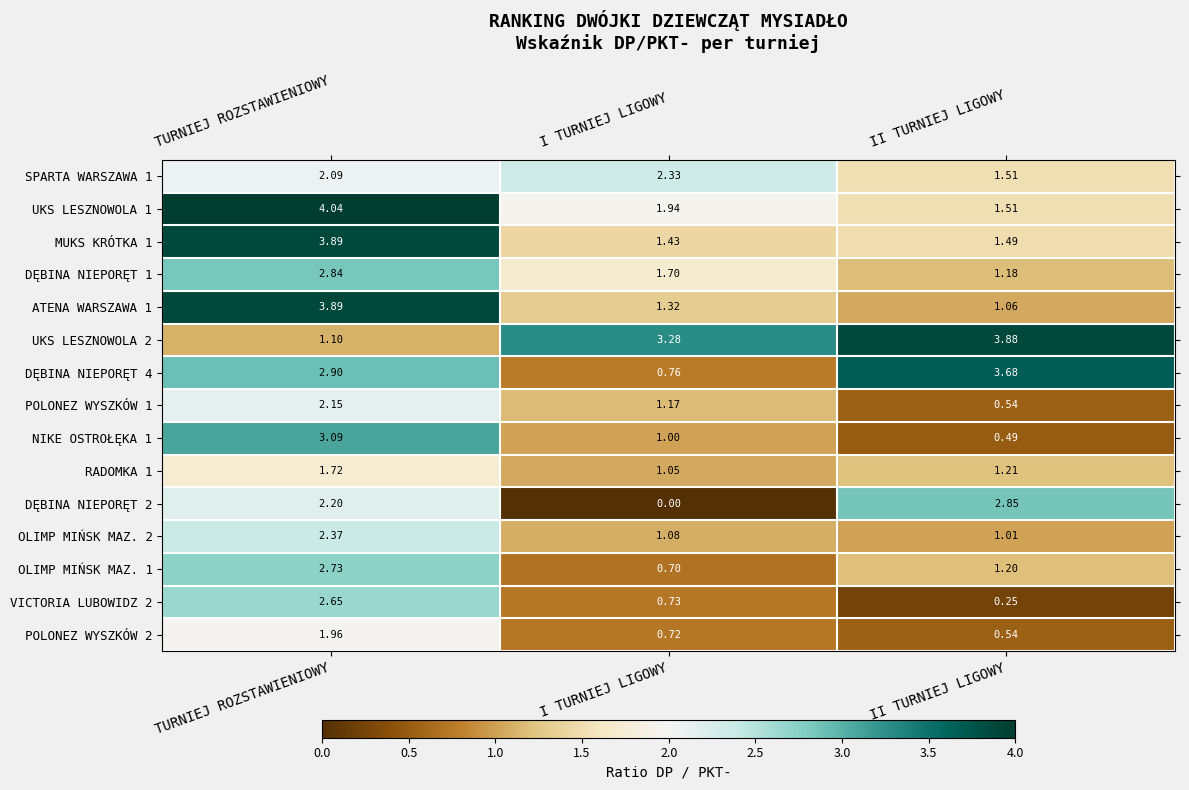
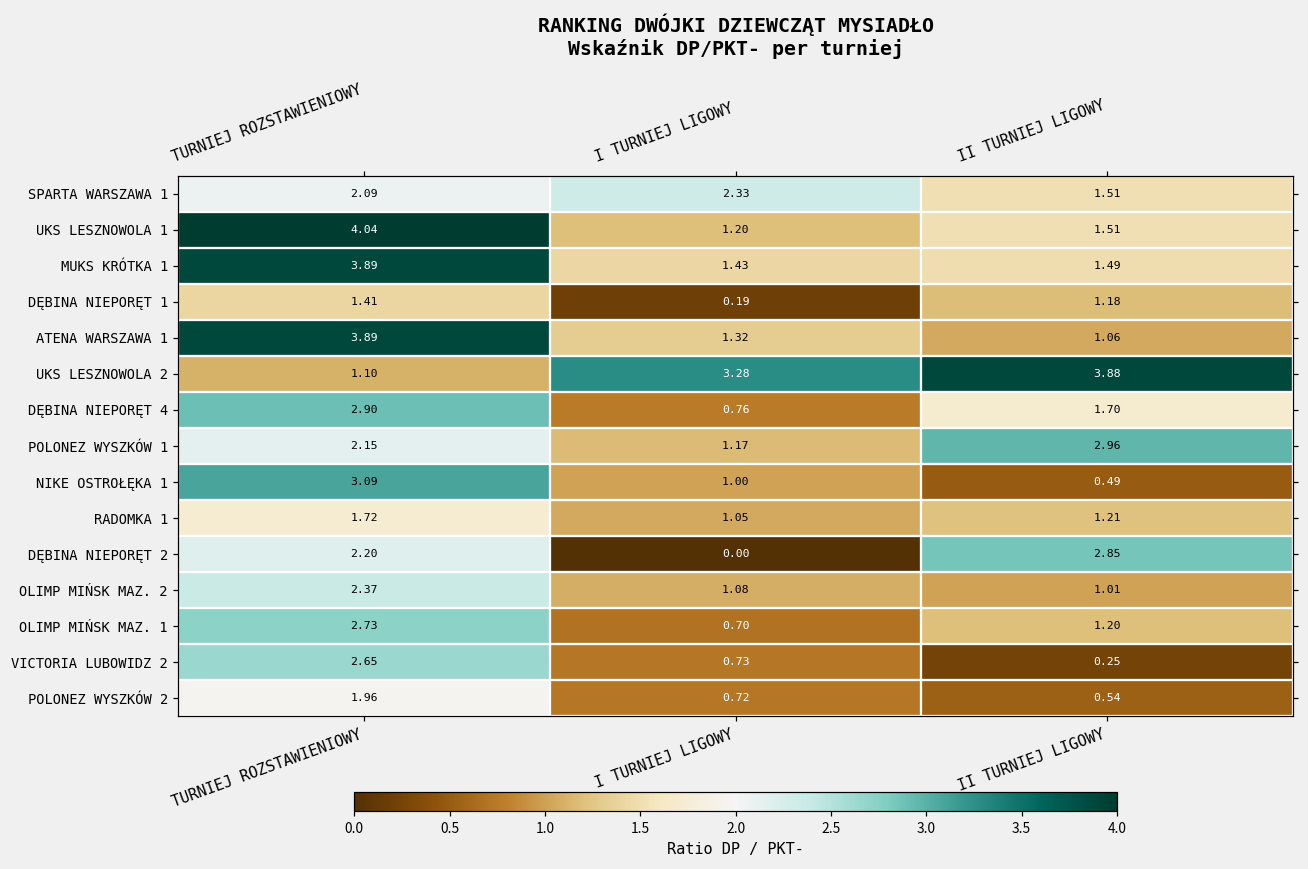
UKS LESZNOWOLA 1, I TURNIEJ LIGOWY: 1.94 -> 1.20
DĘBINA NIEPORĘT 1, TURNIEJ ROZSTAWIENIOWY: 2.84 -> 1.41
DĘBINA NIEPORĘT 1, I TURNIEJ LIGOWY: 1.70 -> 0.19
DĘBINA NIEPORĘT 4, II TURNIEJ LIGOWY: 3.68 -> 1.70
POLONEZ WYSZKÓW 1, II TURNIEJ LIGOWY: 0.54 -> 2.96
